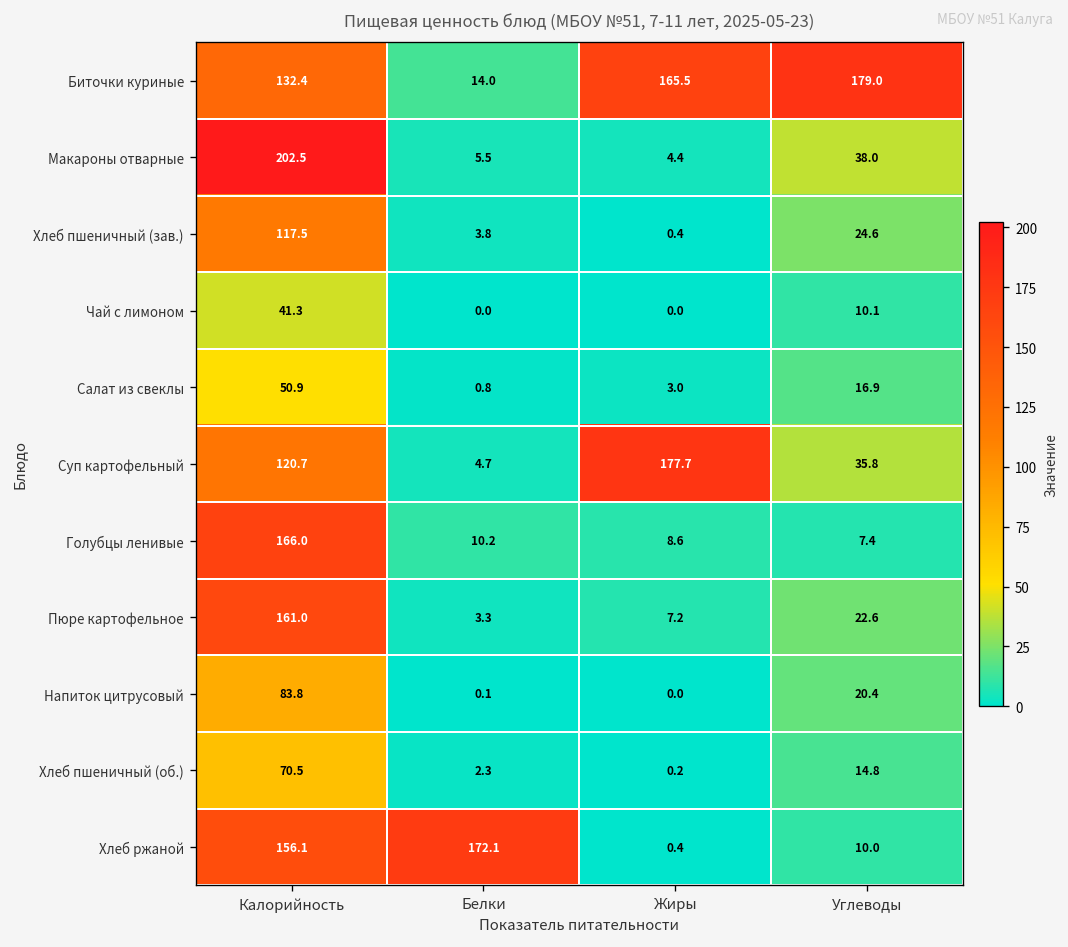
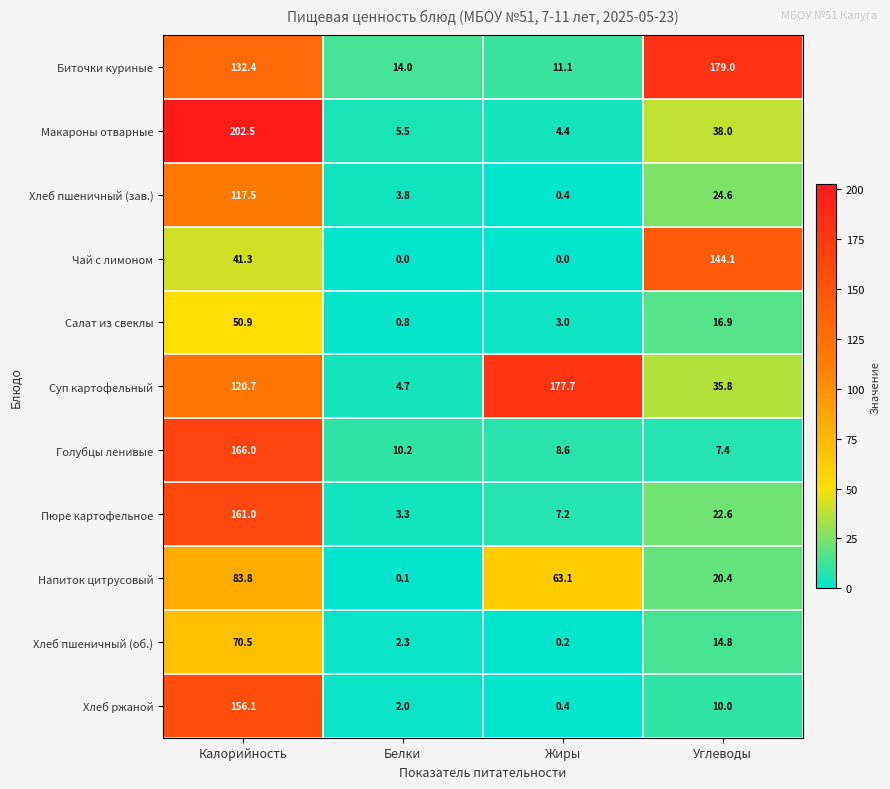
Биточки куриные, Жиры: 165.5 -> 11.1
Чай с лимоном, Углеводы: 10.1 -> 144.1
Напиток цитрусовый, Жиры: 0.0 -> 63.1
Хлеб ржаной, Белки: 172.1 -> 2.0
